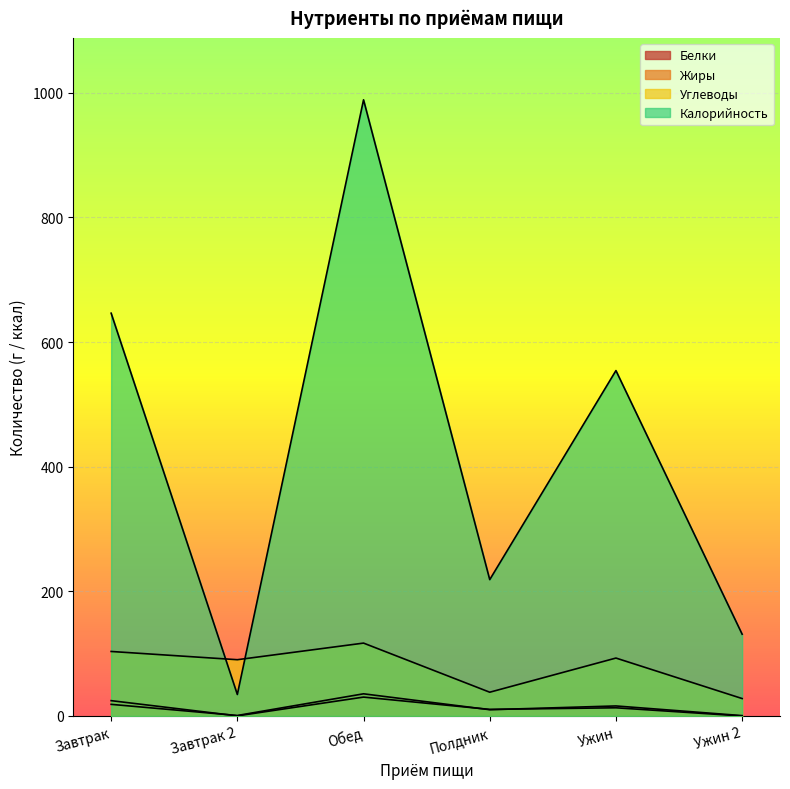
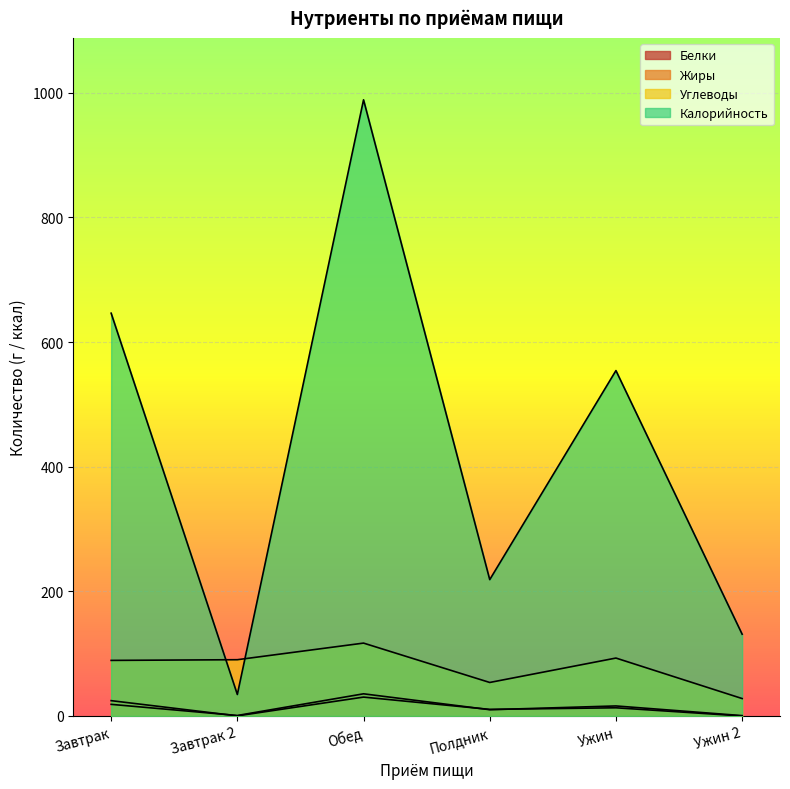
Углеводы, Завтрак: 100 -> 90
Углеводы, Полдник: 40 -> 50
